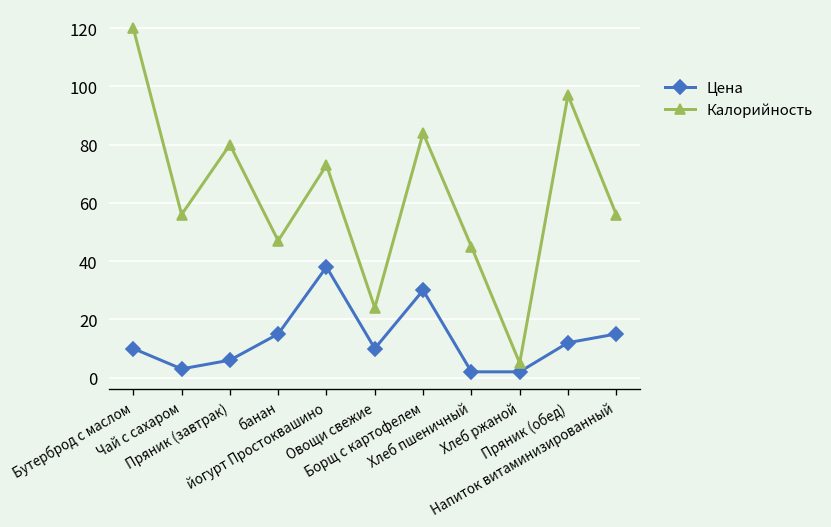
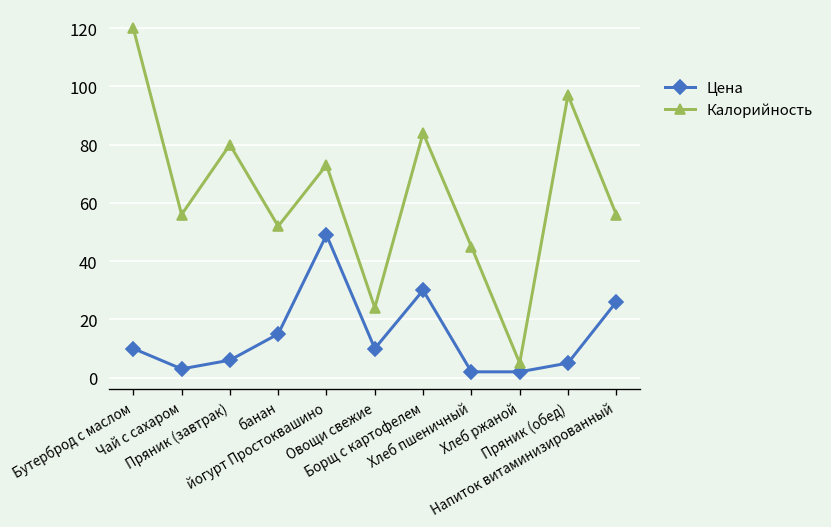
Калорийность, банан: 47 -> 52
Цена, йогурт Простоквашино: 38 -> 49
Цена, Пряник (обед): 12 -> 5
Цена, Напиток витаминизированный: 15 -> 26
